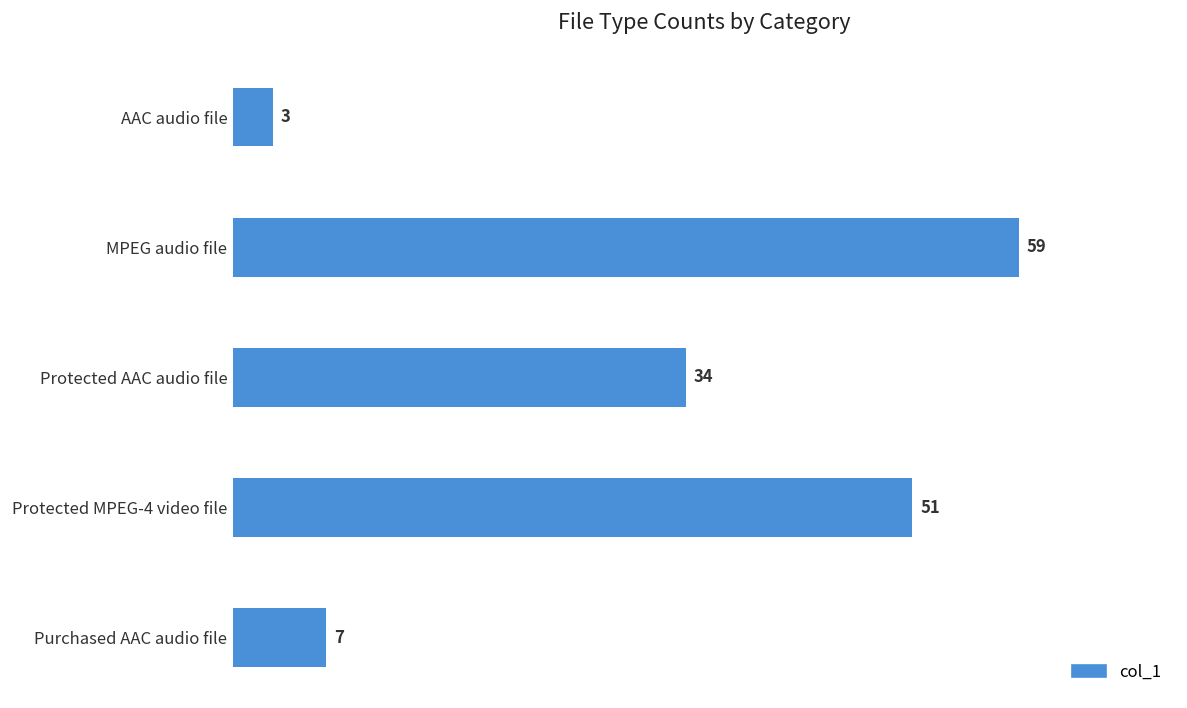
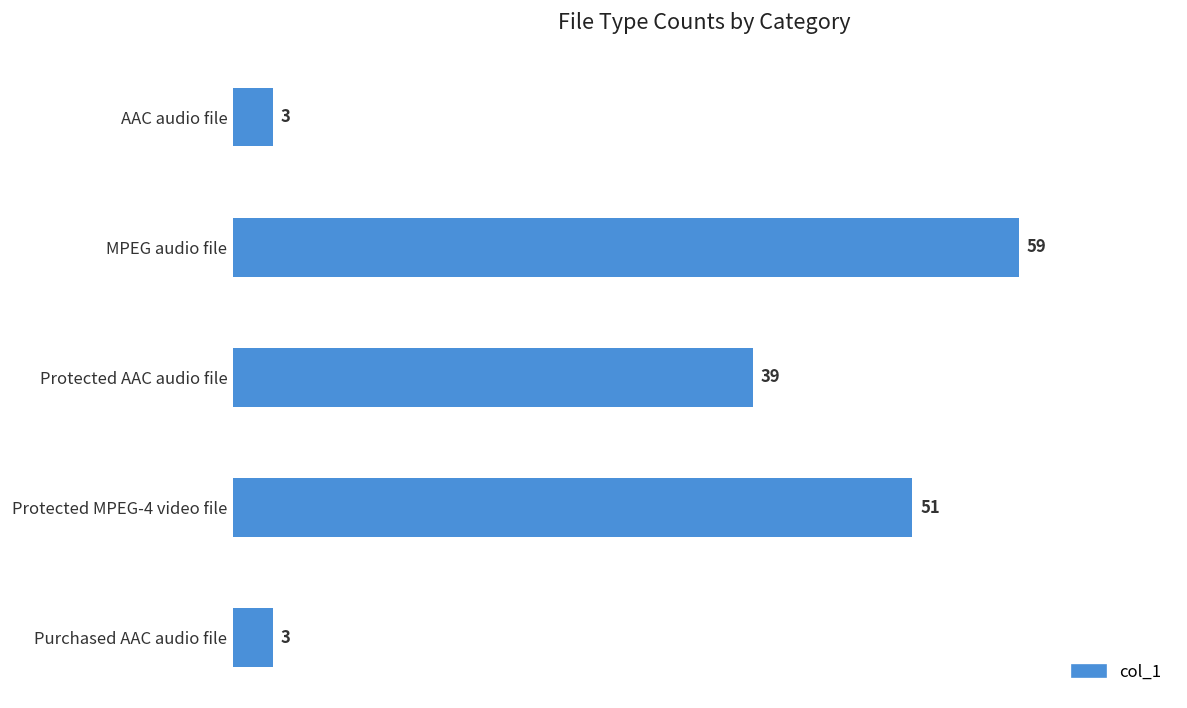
Protected AAC audio file: 34 -> 39
Purchased AAC audio file: 7 -> 3
